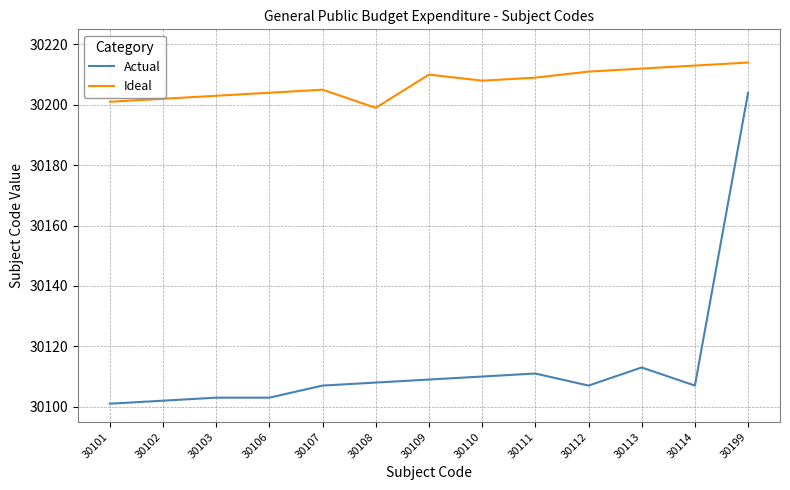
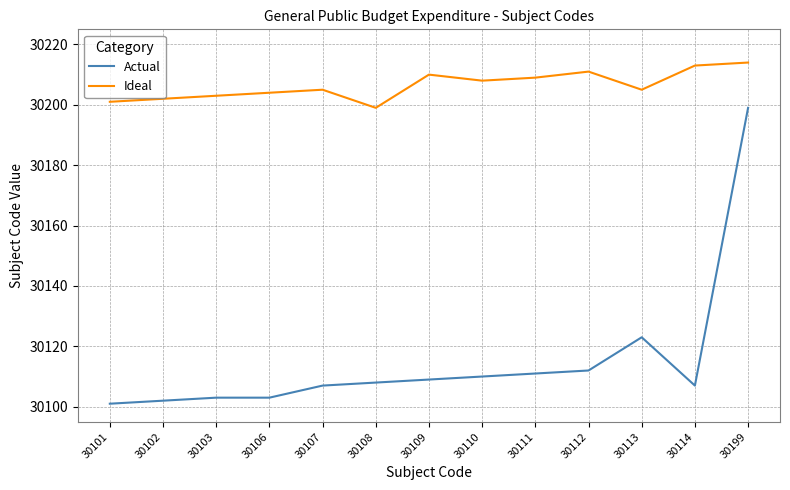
Actual, 30112: 30107 -> 30112
Actual, 30113: 30113 -> 30123
Ideal, 30113: 30212 -> 30205
Actual, 30199: 30204 -> 30199
